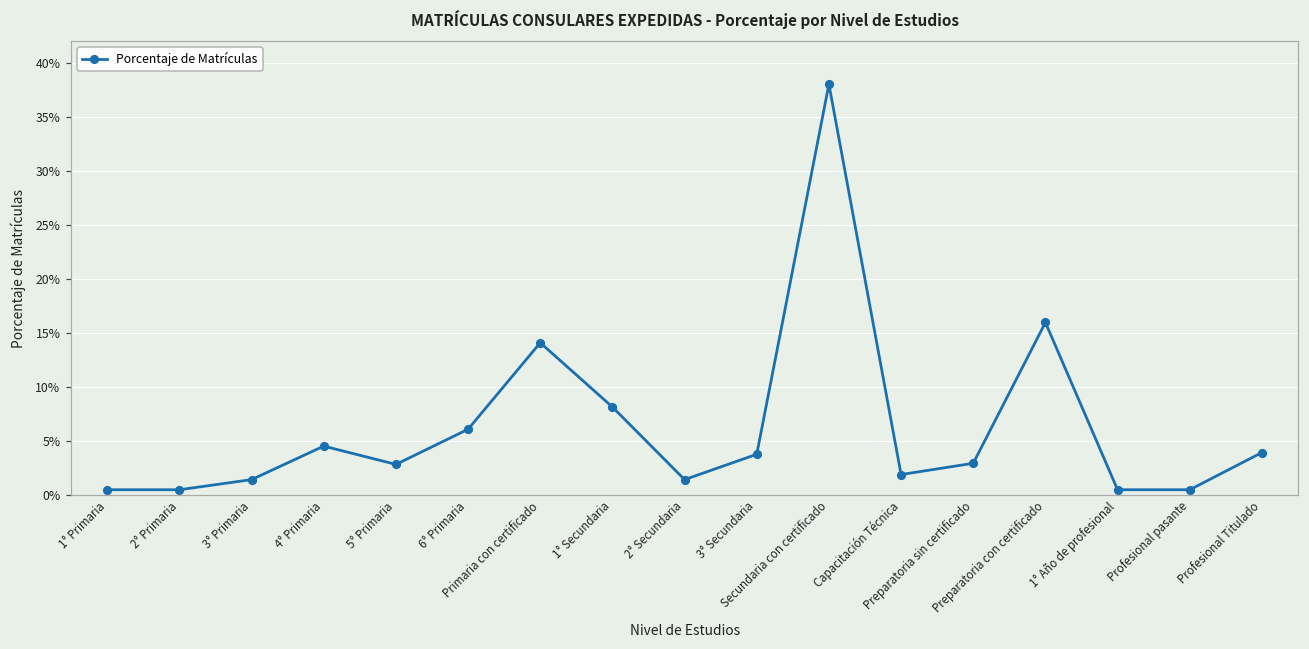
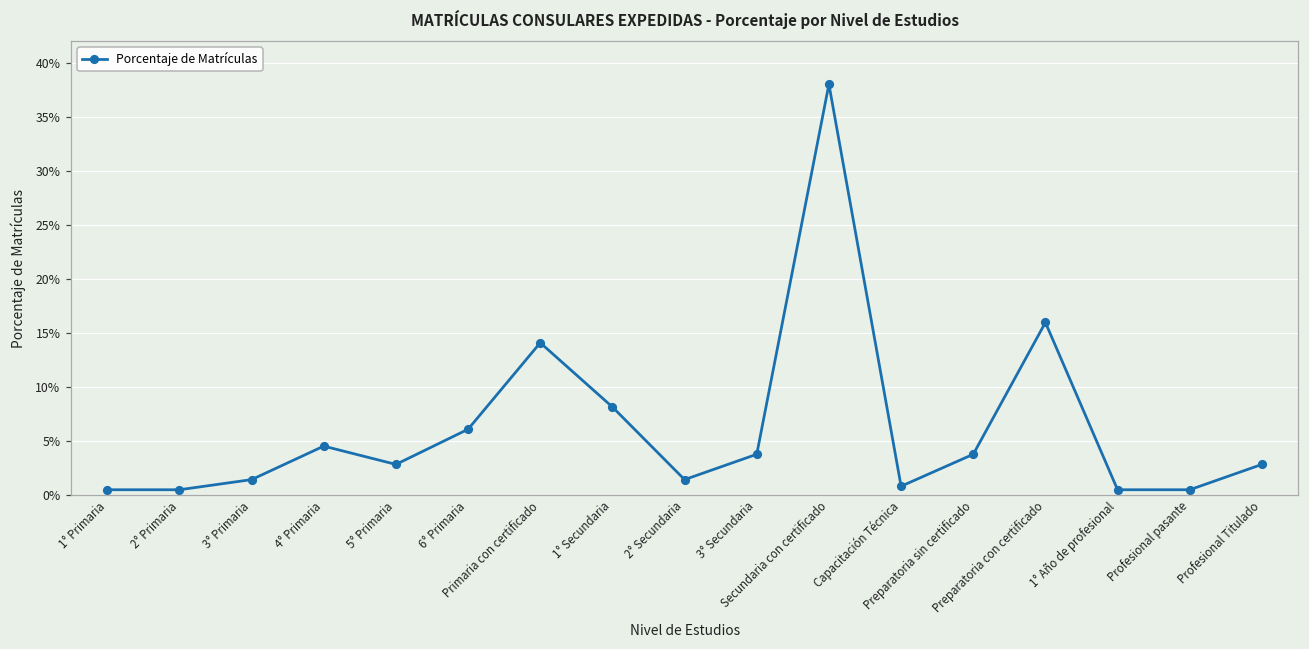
Capacitación Técnica: 2% -> 1%
Preparatoria sin certificado: 3% -> 4%
Profesional Titulado: 4% -> 3%
